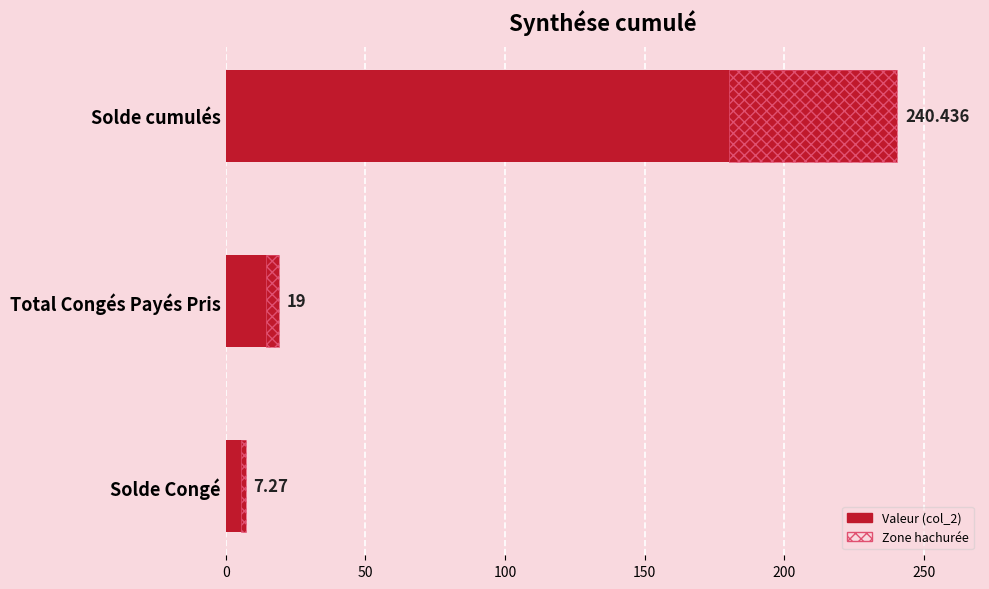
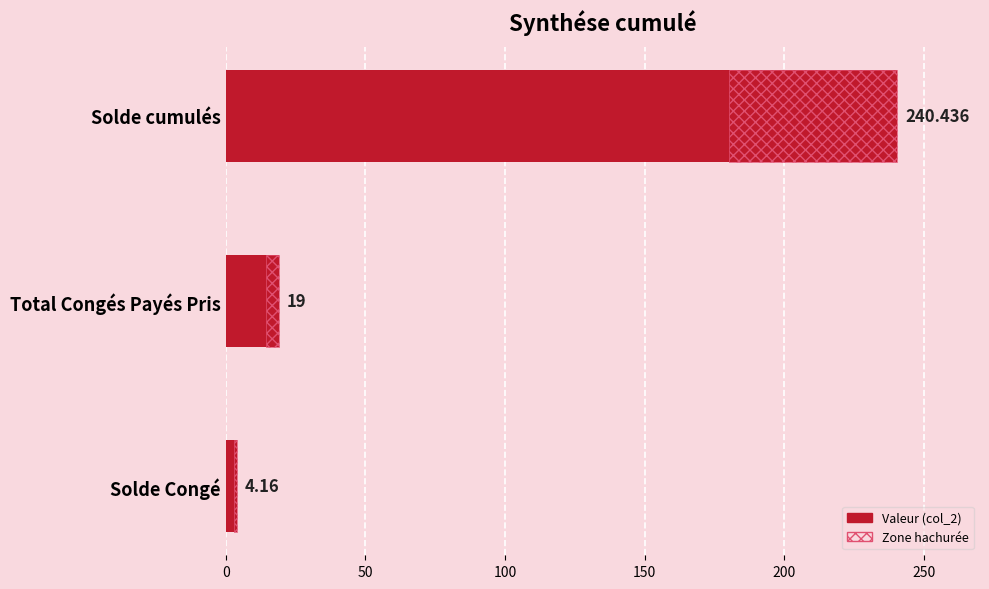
Solde Congé: 7.27 -> 4.16
